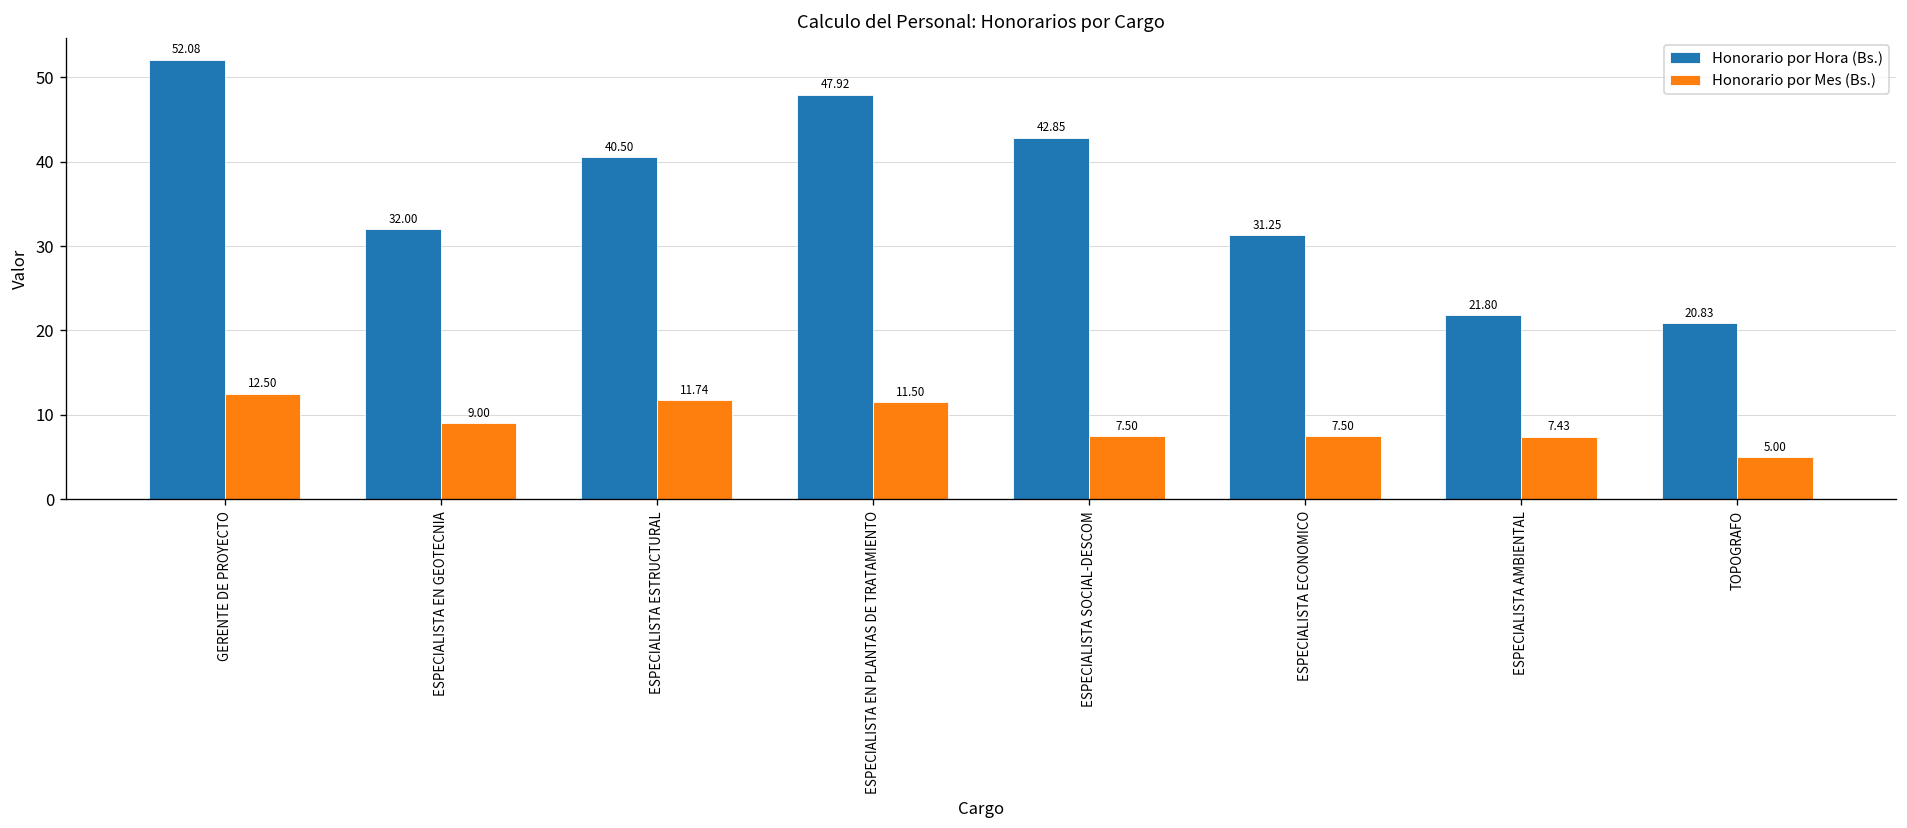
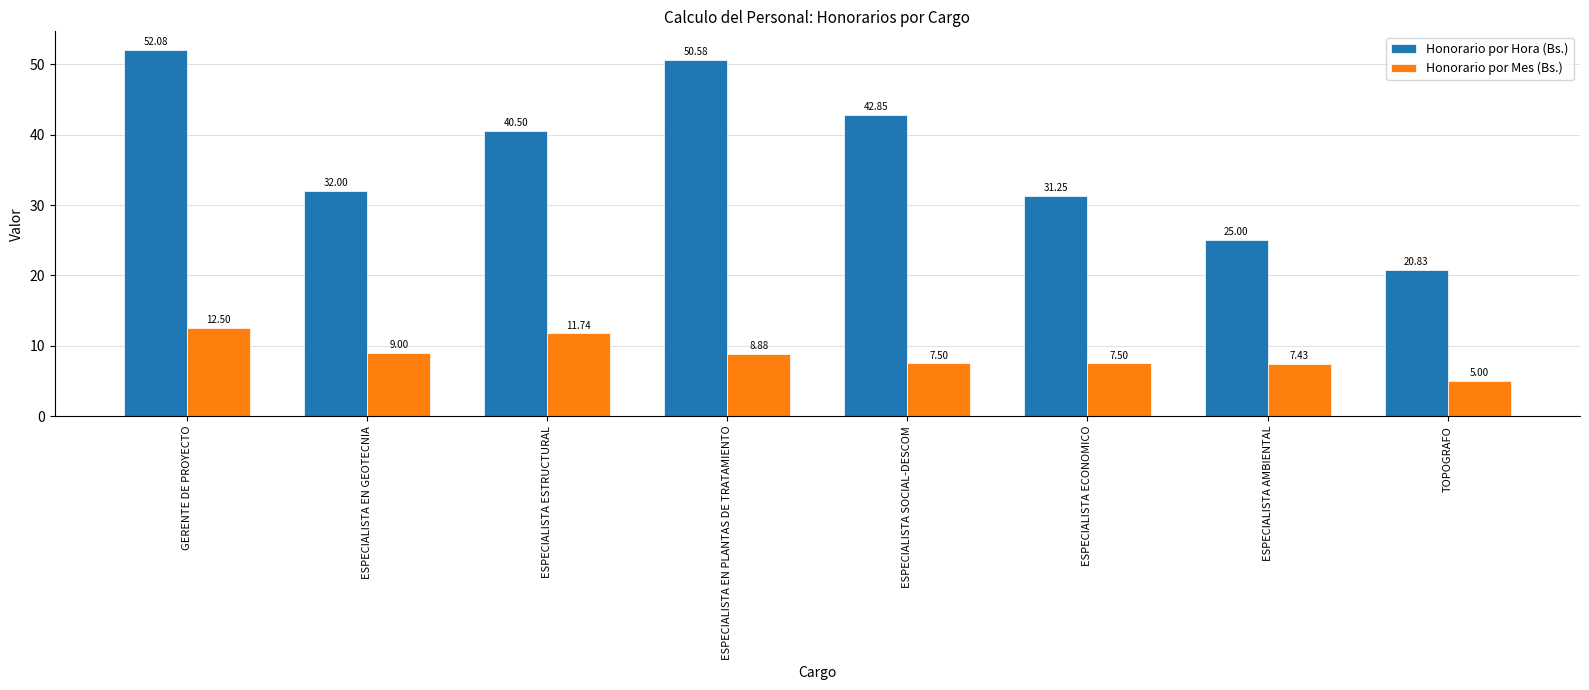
Honorario por Hora (Bs.), ESPECIALISTA EN PLANTAS DE TRATAMIENTO: 47.92 -> 50.58
Honorario por Mes (Bs.), ESPECIALISTA EN PLANTAS DE TRATAMIENTO: 11.50 -> 8.88
Honorario por Hora (Bs.), ESPECIALISTA AMBIENTAL: 21.80 -> 25.00
